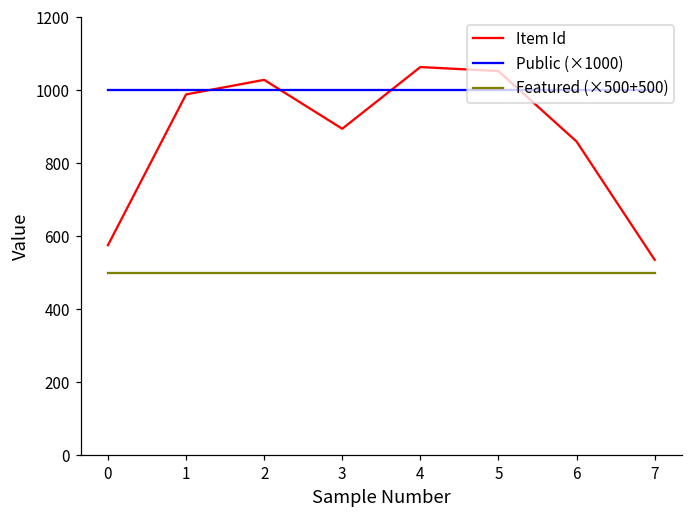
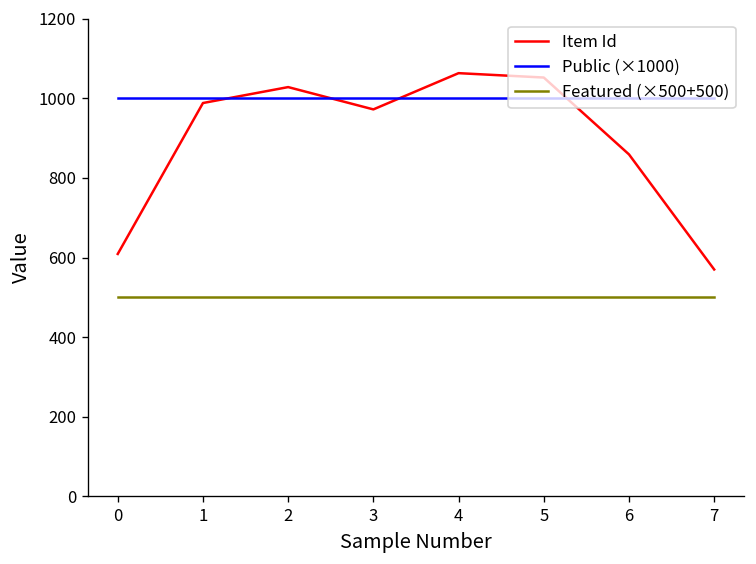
Item Id, 0: 580 -> 610
Item Id, 3: 890 -> 970
Item Id, 7: 540 -> 570
